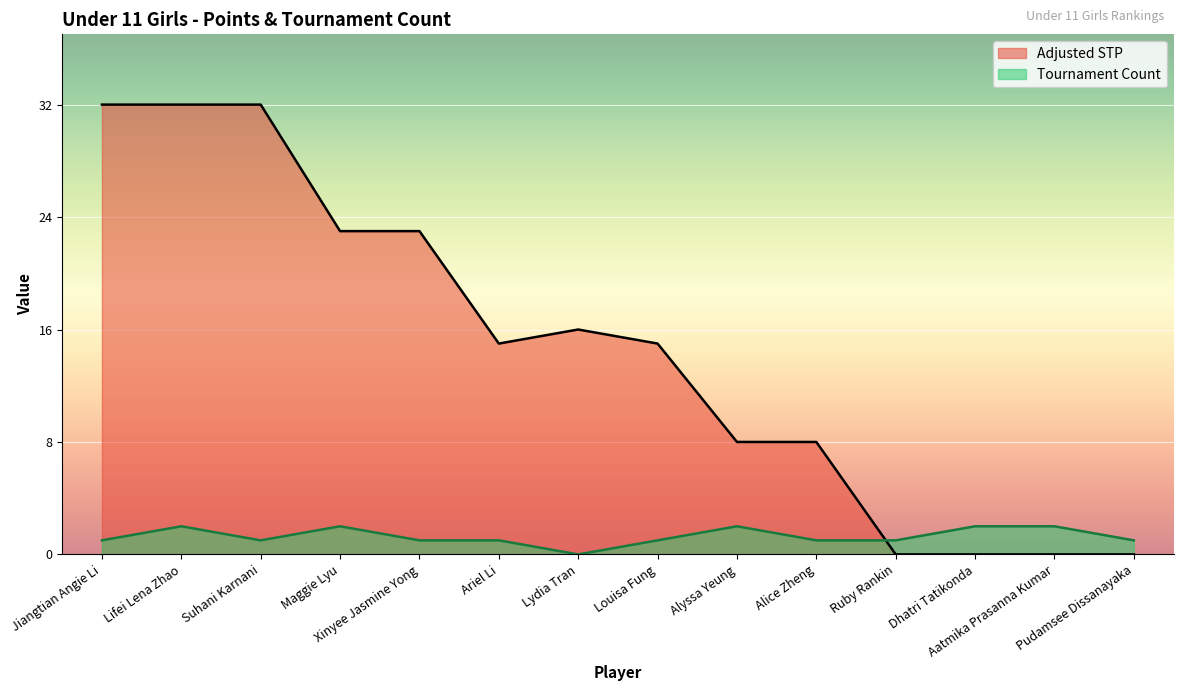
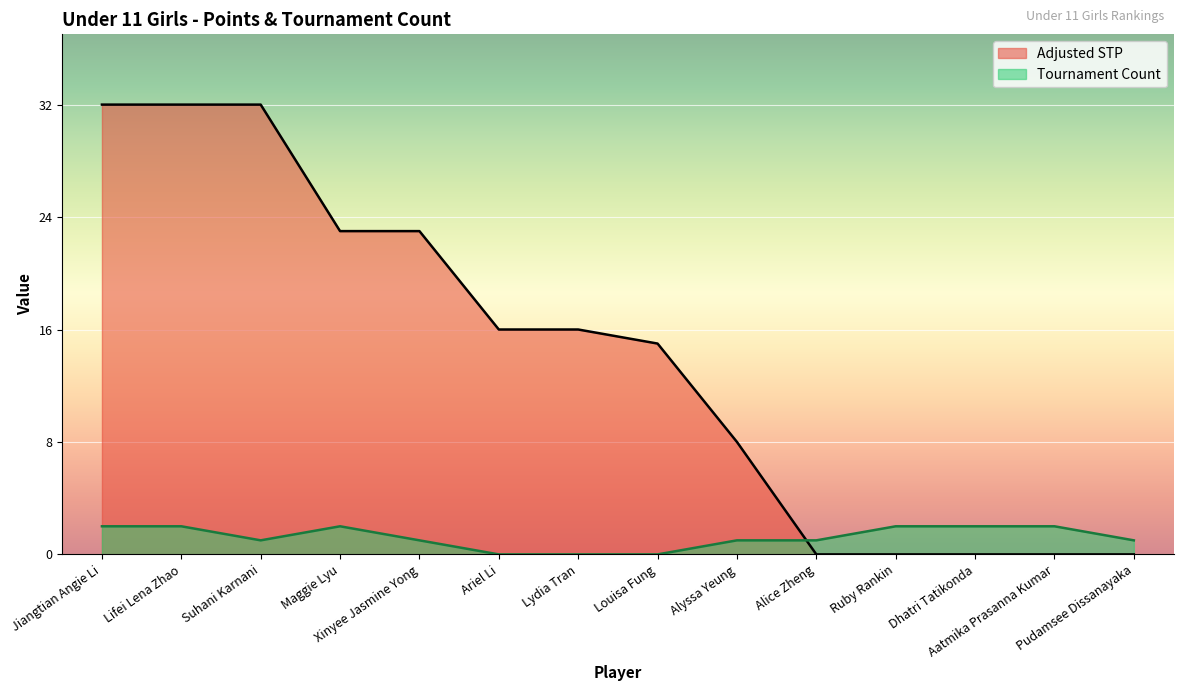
Tournament Count, Jiangtian Angie Li: 1 -> 2
Adjusted STP, Ariel Li: 15 -> 16
Tournament Count, Ariel Li: 1 -> 0
Tournament Count, Louisa Fung: 1 -> 0
Tournament Count, Alyssa Yeung: 2 -> 1
Adjusted STP, Alice Zheng: 8 -> 0
Tournament Count, Ruby Rankin: 1 -> 2
